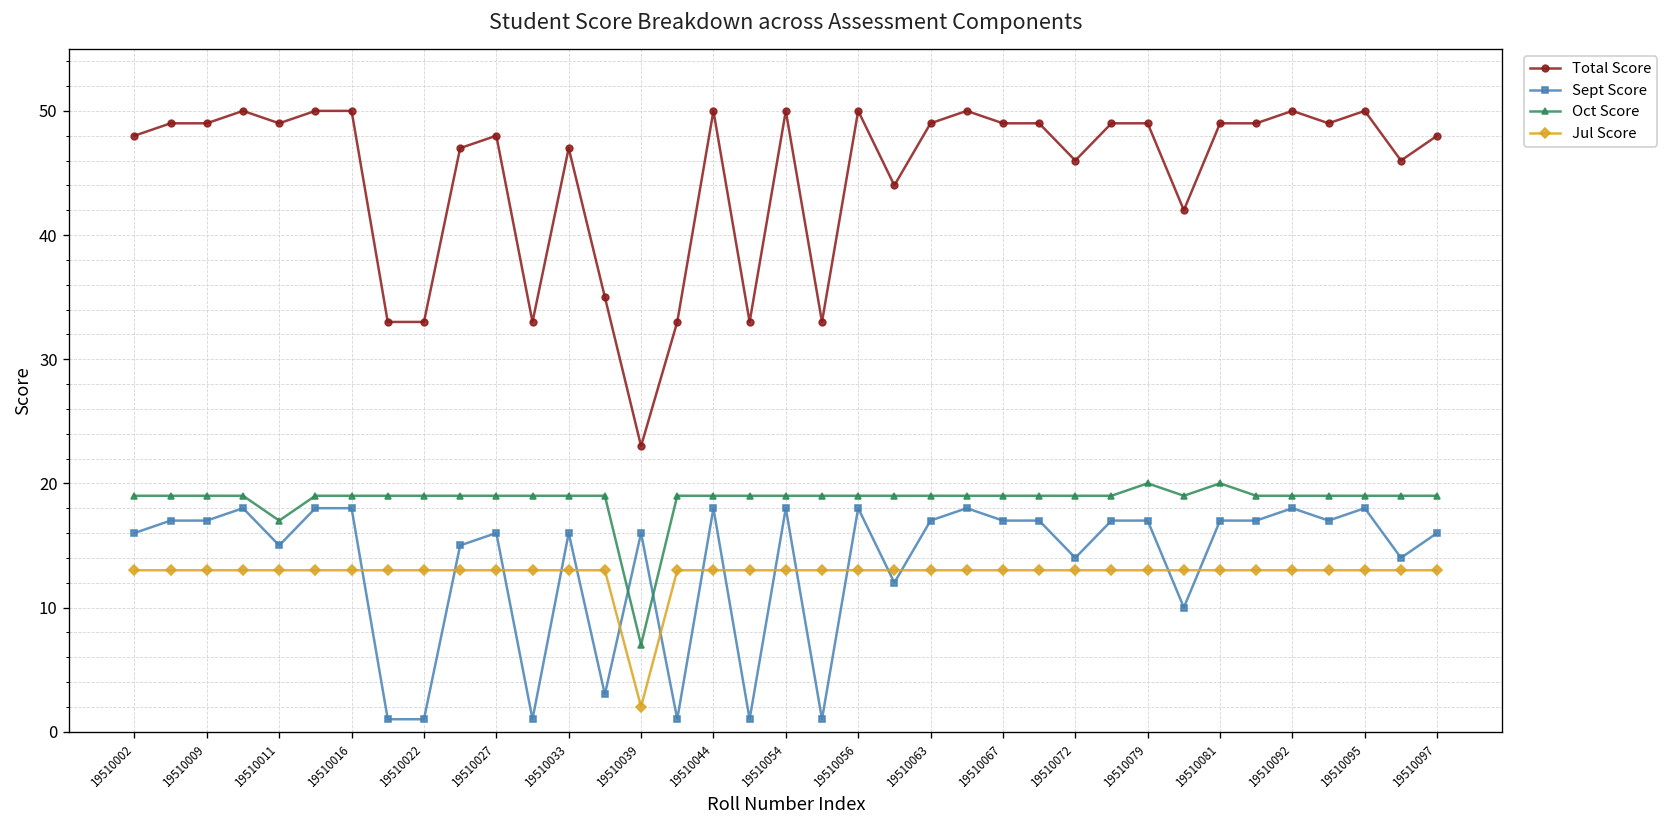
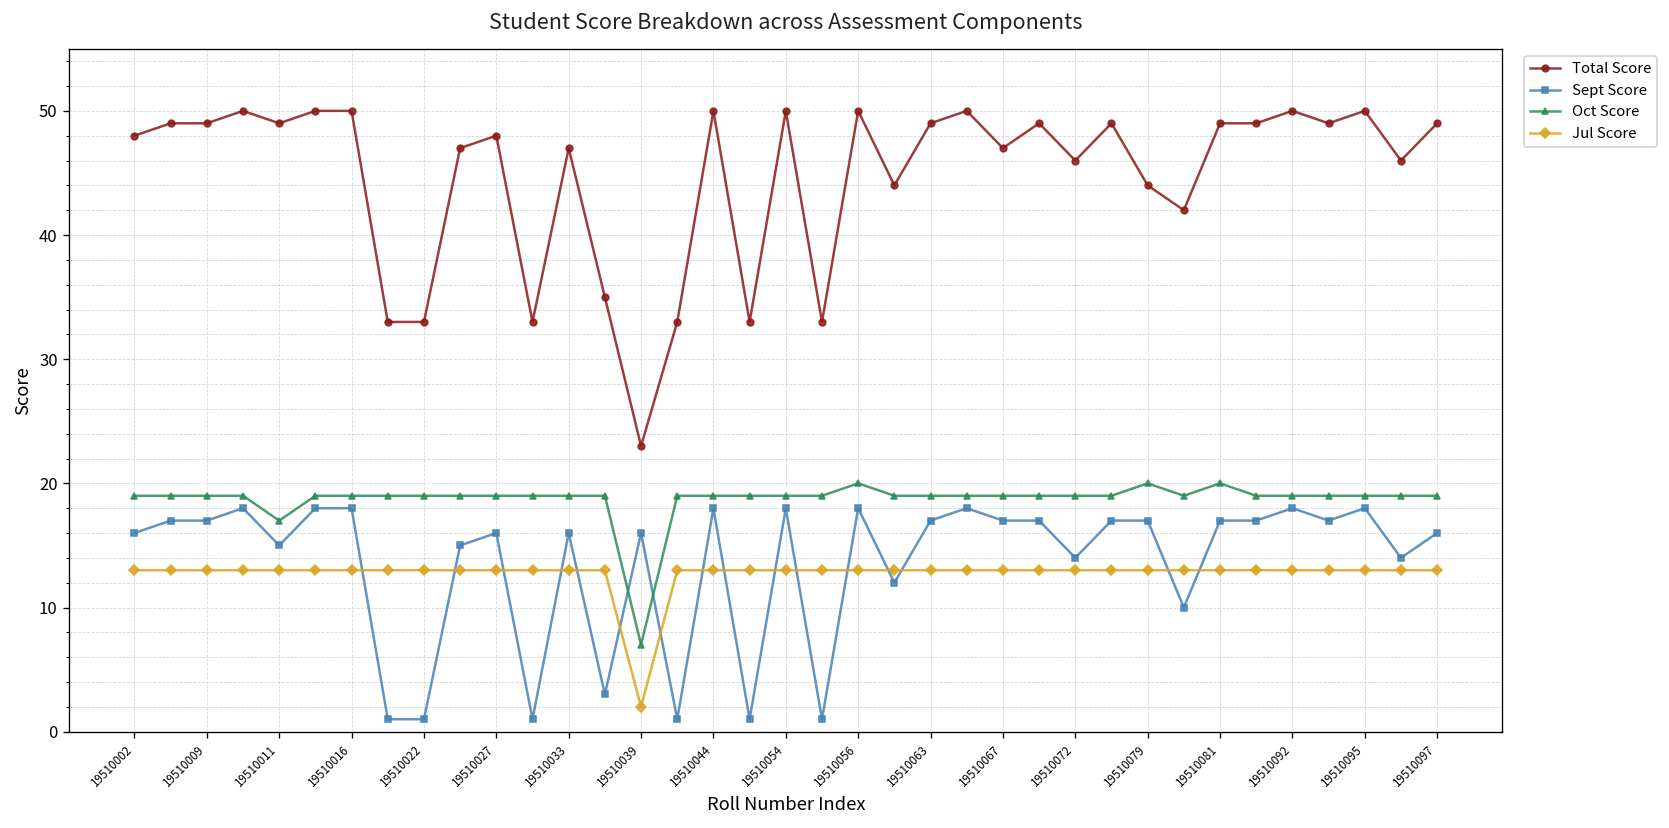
Oct Score, 19510056: 19 -> 20
Total Score, 19510067: 49 -> 47
Total Score, 19510079: 49 -> 44
Total Score, 19510097: 48 -> 49
